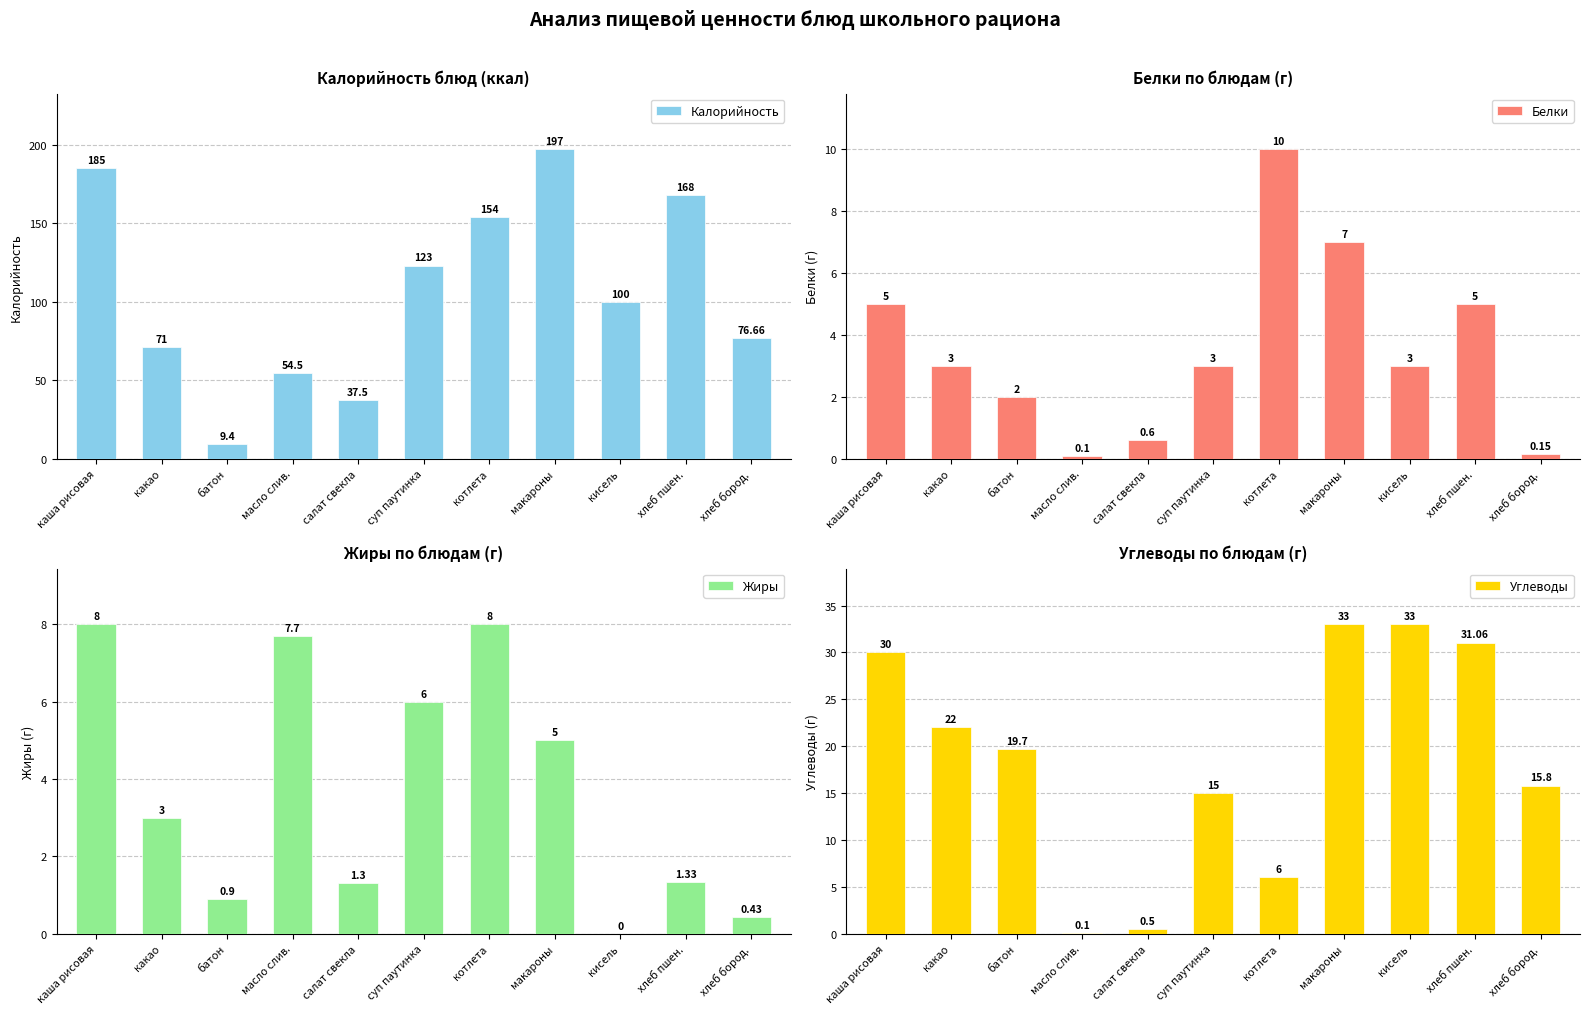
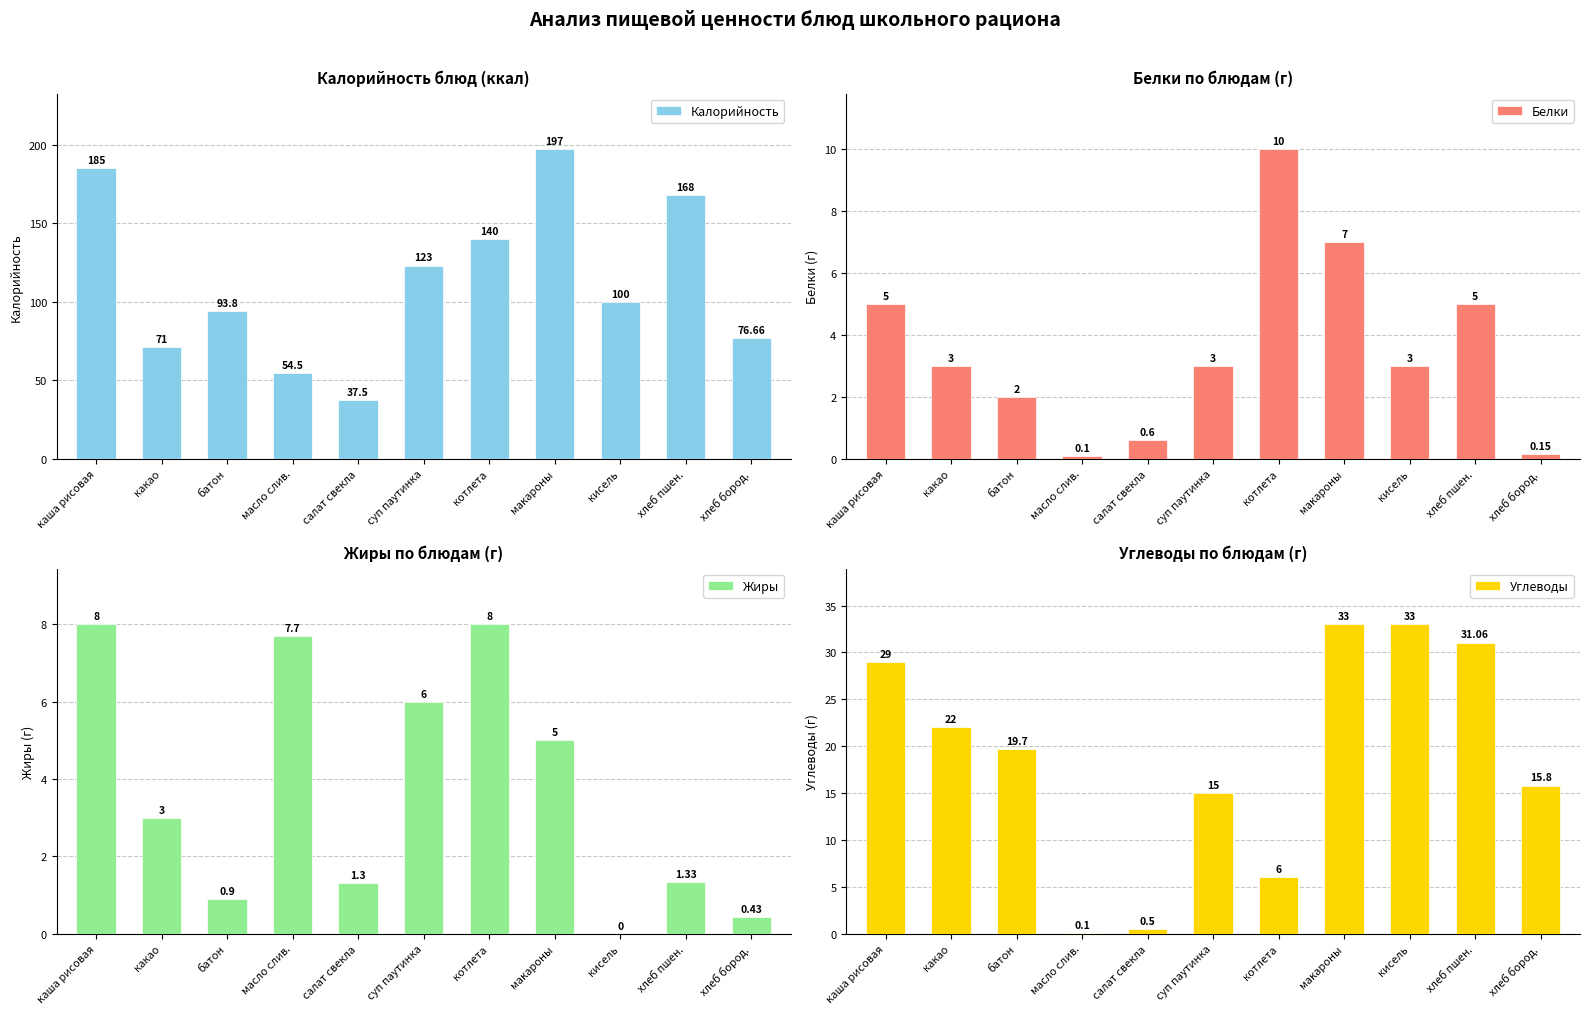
Калорийность блюд (ккал), батон: 9.4 -> 93.8
Калорийность блюд (ккал), котлета: 154 -> 140
Углеводы по блюдам (г), каша рисовая: 30 -> 29
